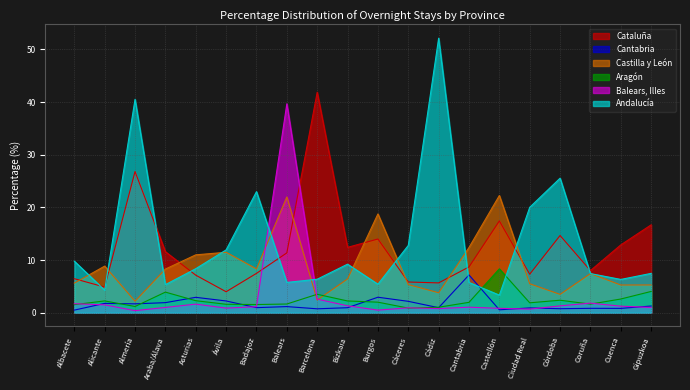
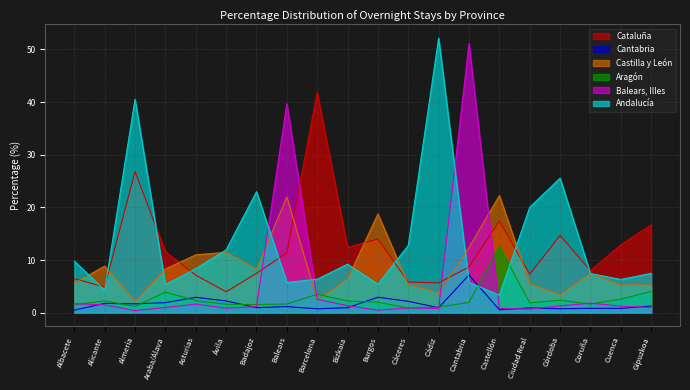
Balears, Illes, Cantabria: 1 -> 51
Aragón, Castellón: 8 -> 13
